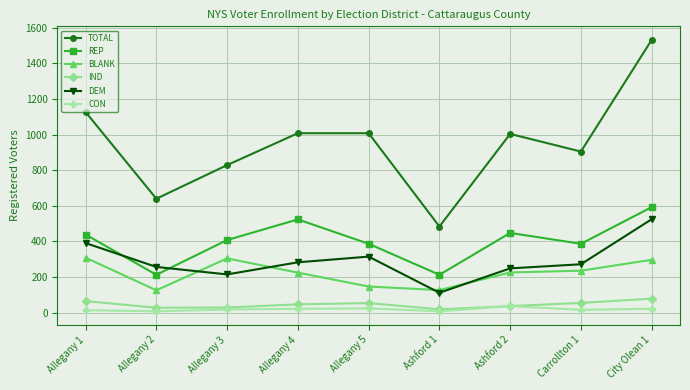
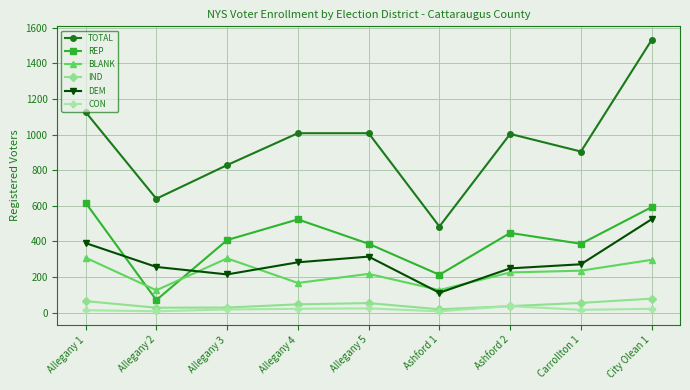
REP, Allegany 1: 440 -> 620
REP, Allegany 2: 210 -> 70
BLANK, Allegany 4: 230 -> 170
BLANK, Allegany 5: 150 -> 220
